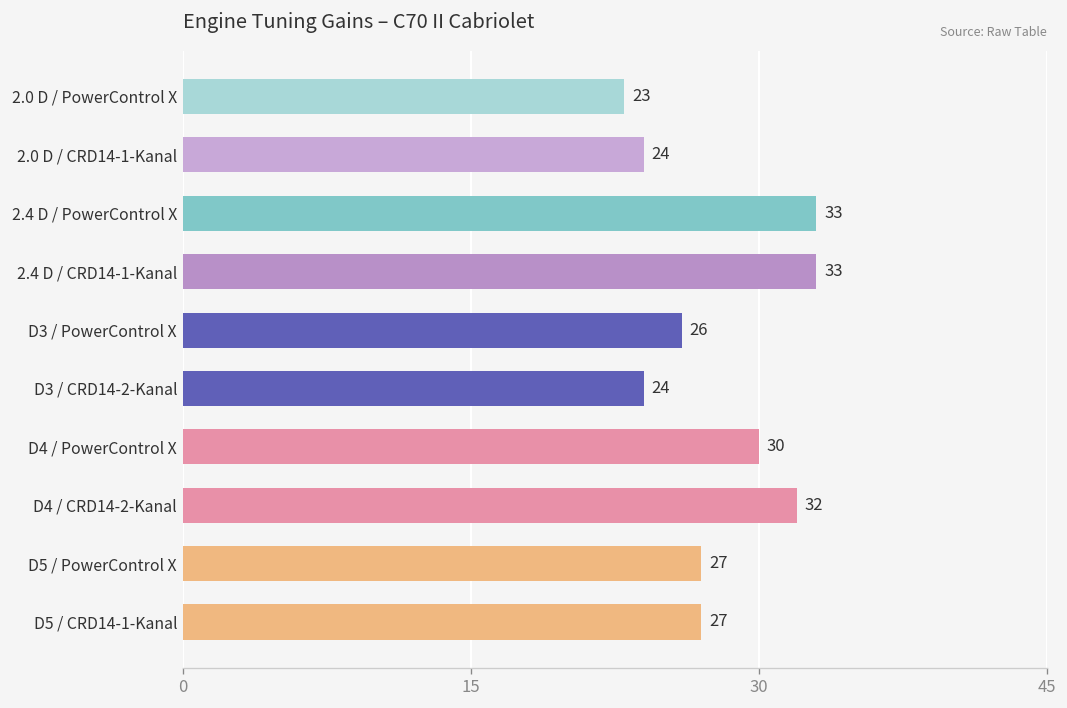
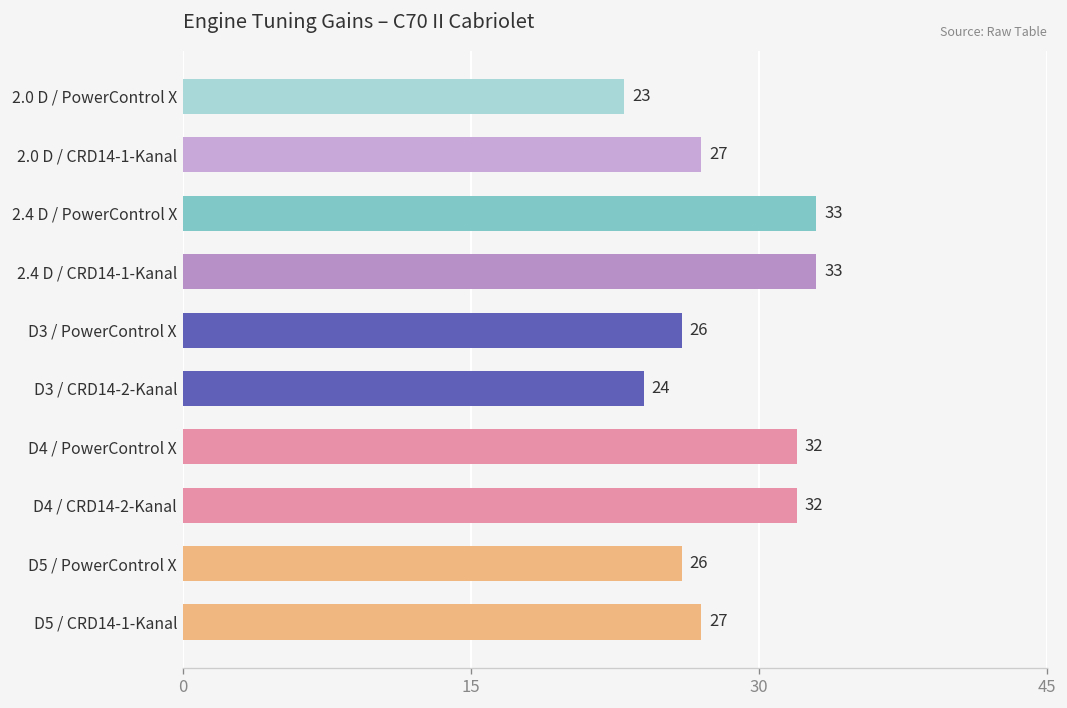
2.0 D / CRD14-1-Kanal: 24 -> 27
D4 / PowerControl X: 30 -> 32
D5 / PowerControl X: 27 -> 26
